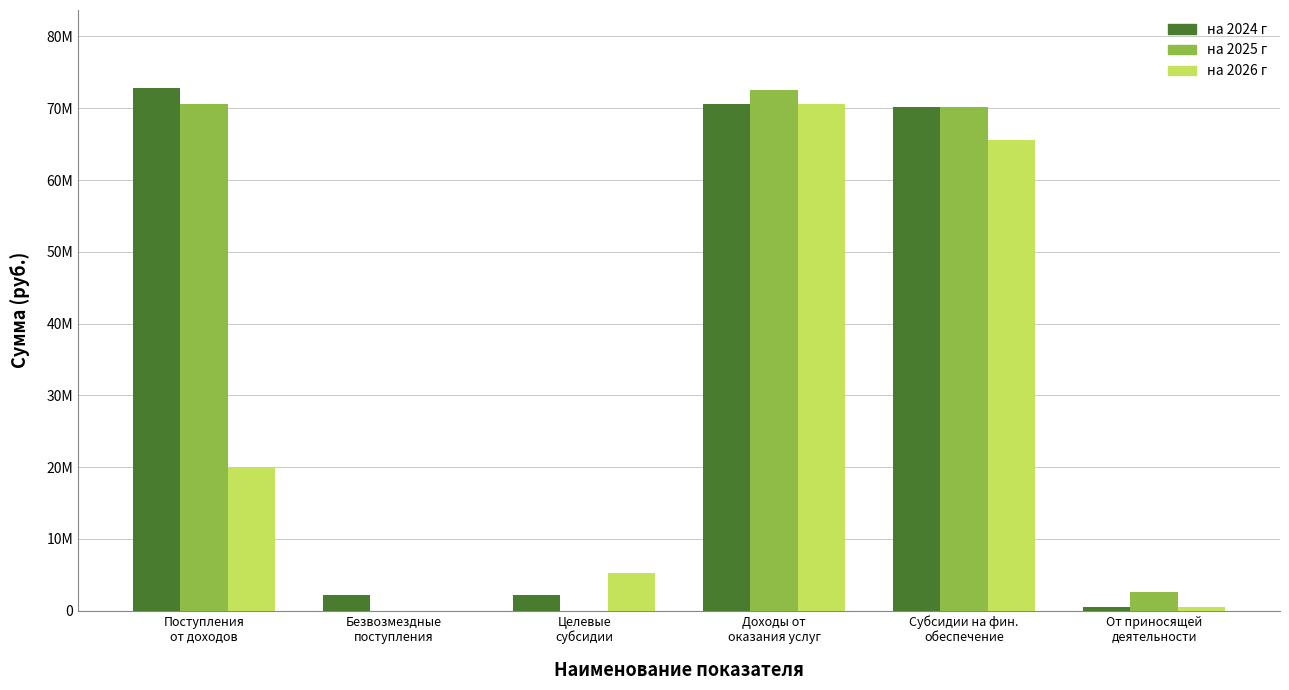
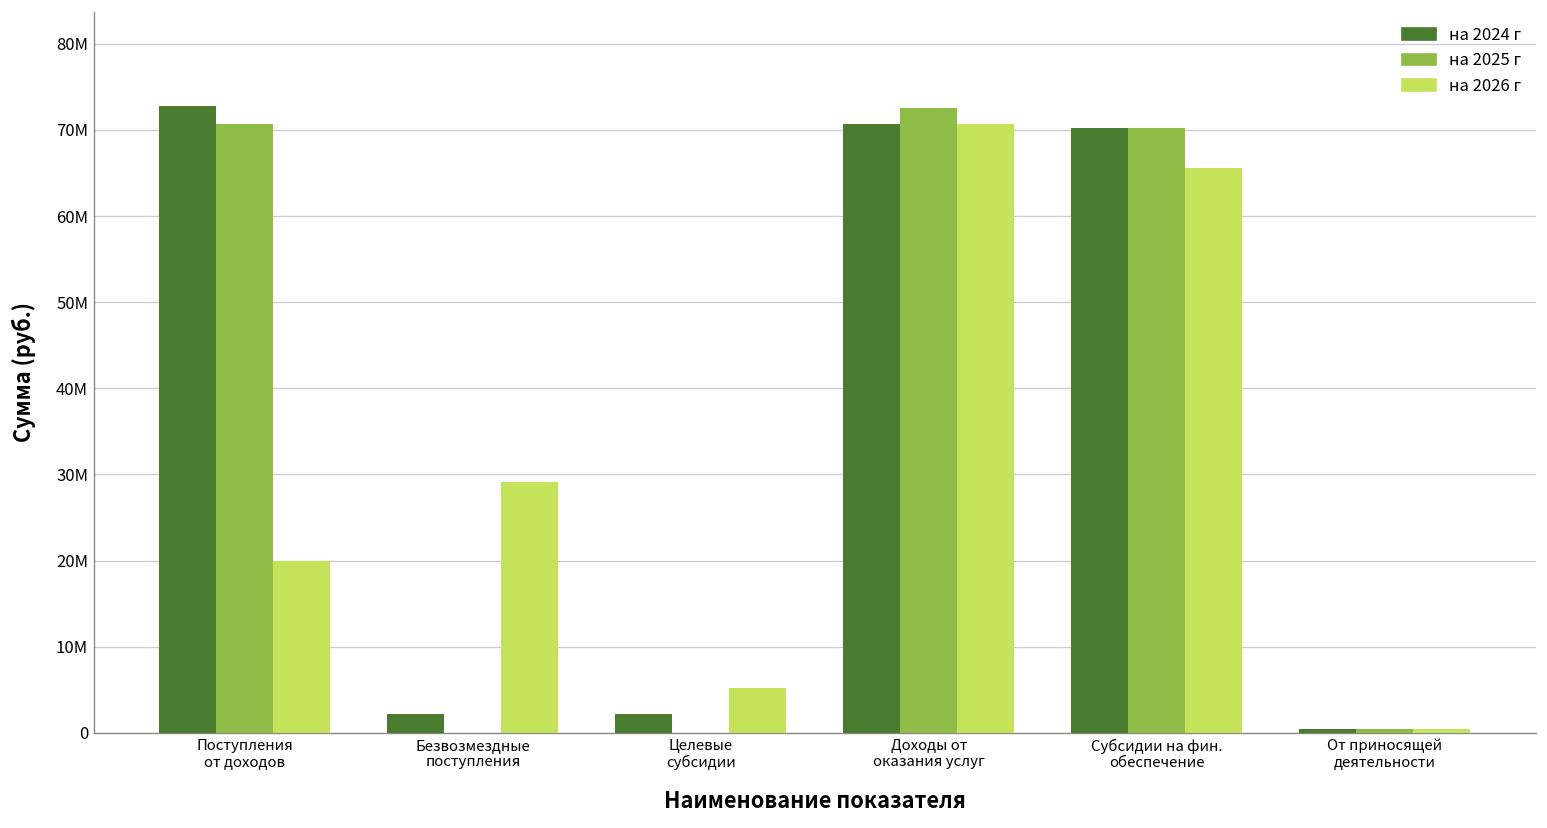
на 2026 г, Безвозмездные поступления: 0 -> 29000000
на 2025 г, От приносящей деятельности: 3000000 -> 0
